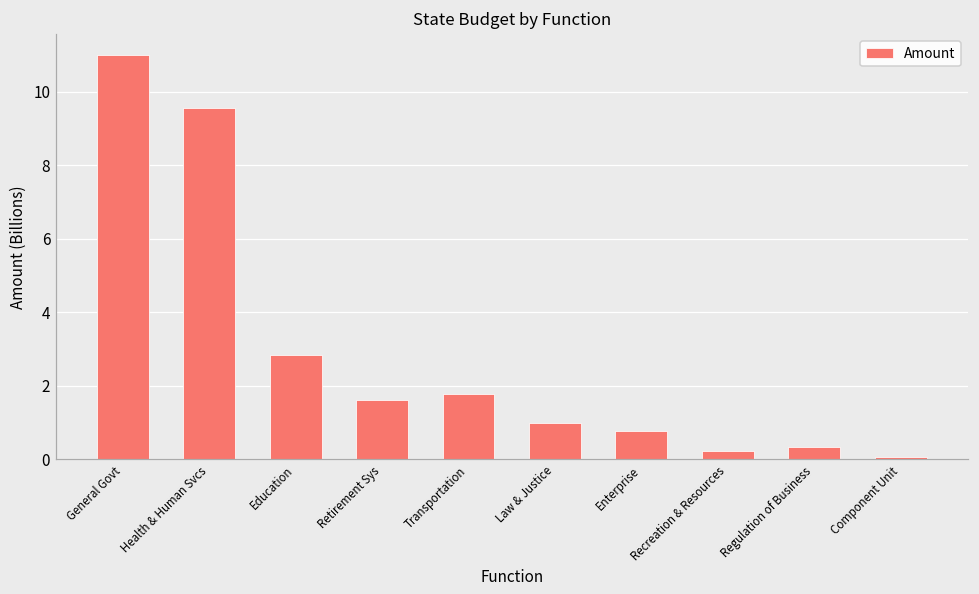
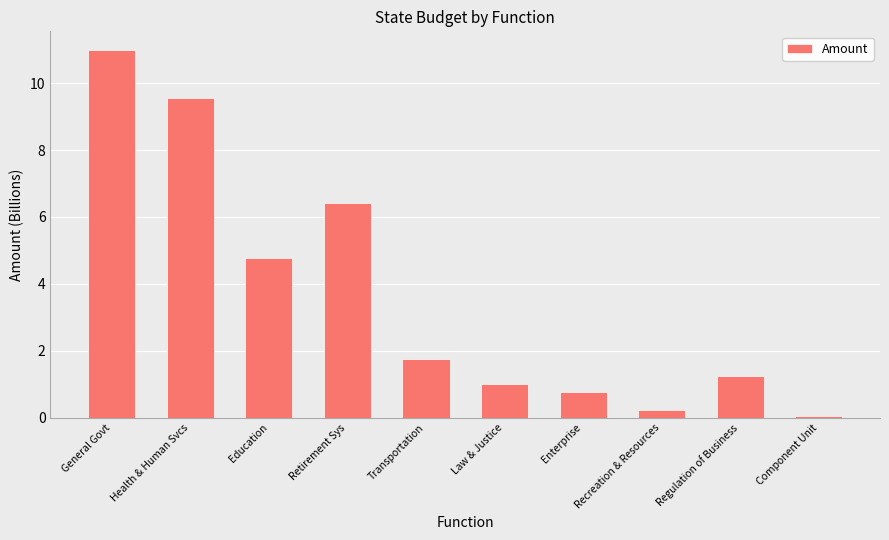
Education: 2.8 -> 4.8
Retirement Sys: 1.6 -> 6.4
Regulation of Business: 0.3 -> 1.2
